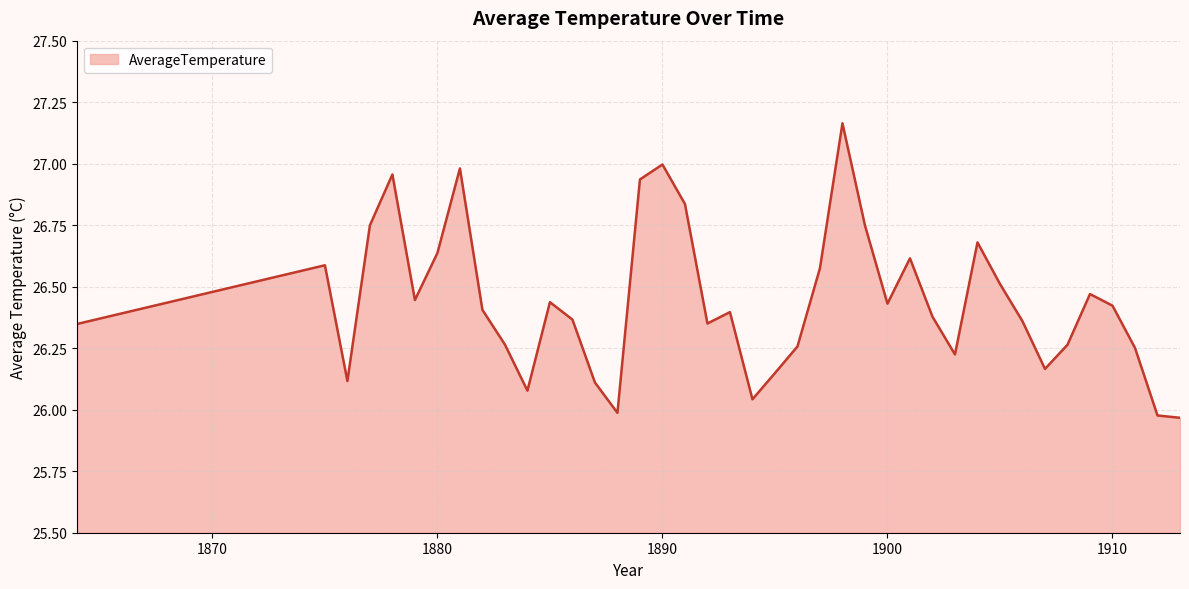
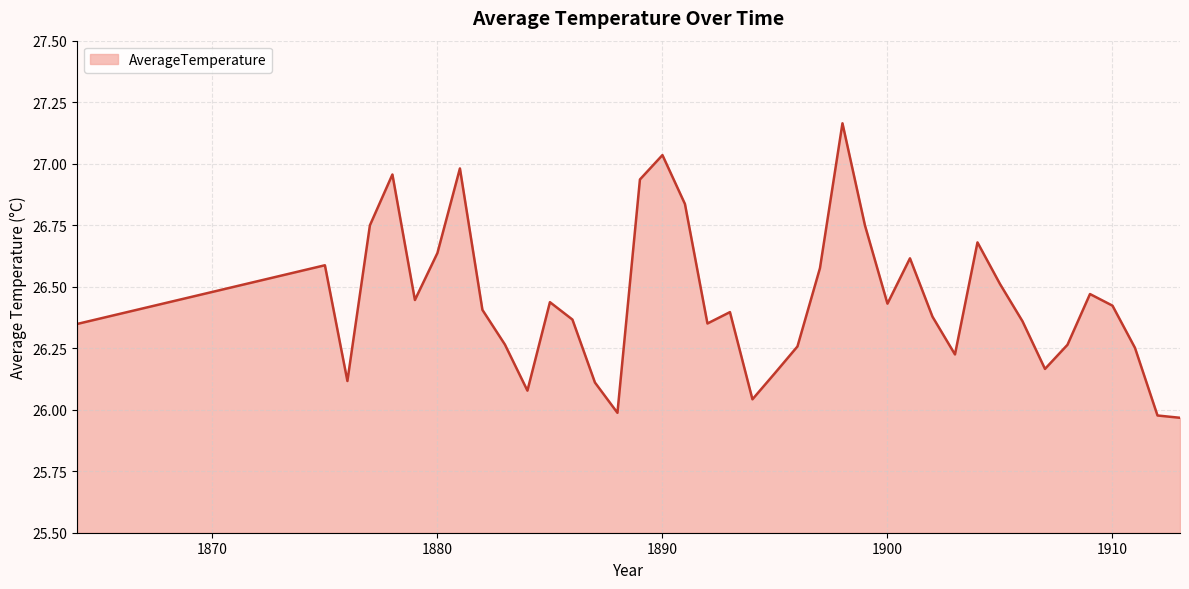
1890: 27.00 -> 27.03
